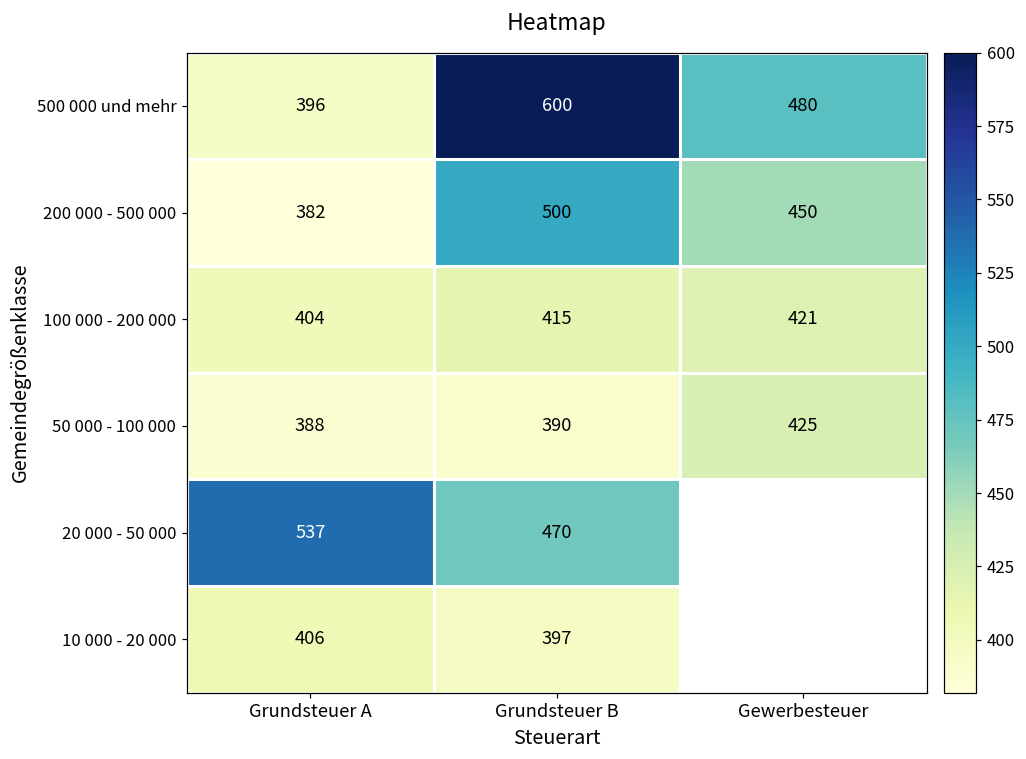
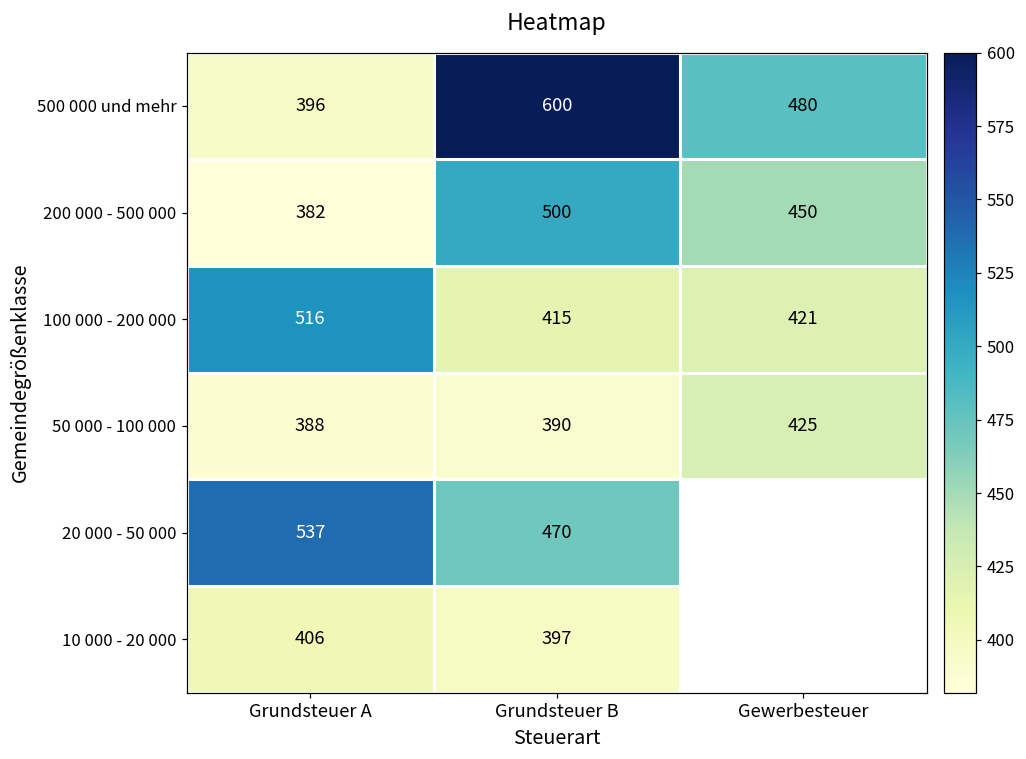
100 000 - 200 000, Grundsteuer A: 404 -> 516
